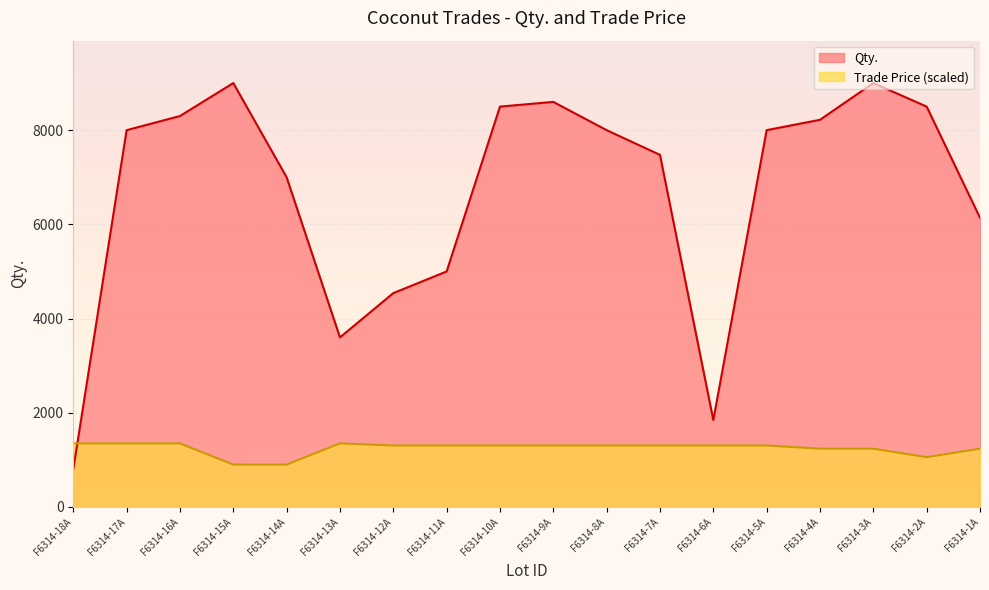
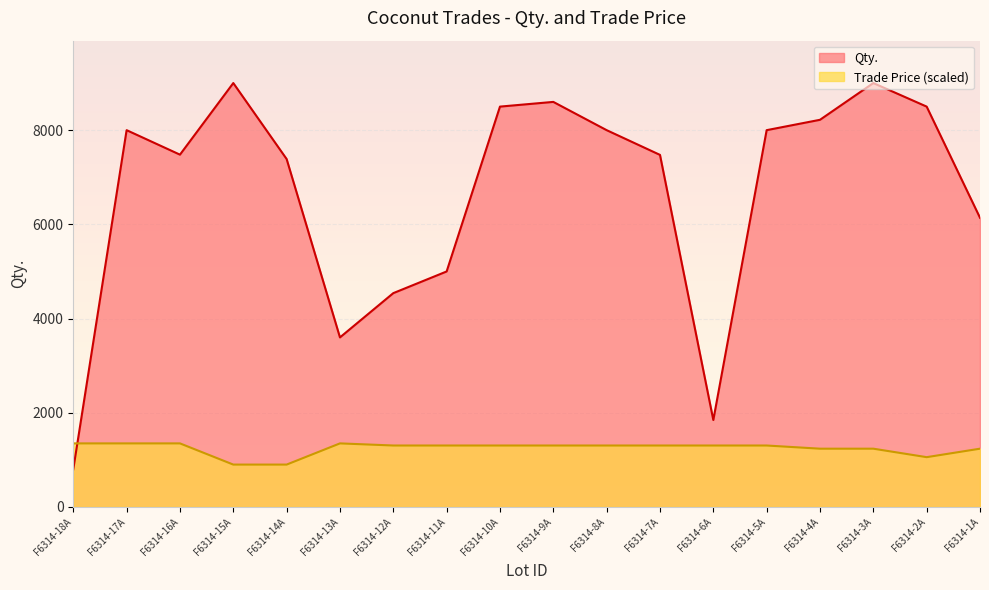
Qty., F6314-16A: 8300 -> 7500
Qty., F6314-14A: 7000 -> 7400
